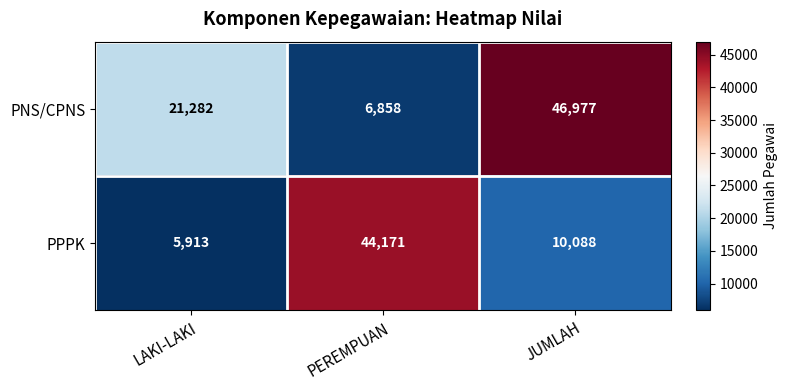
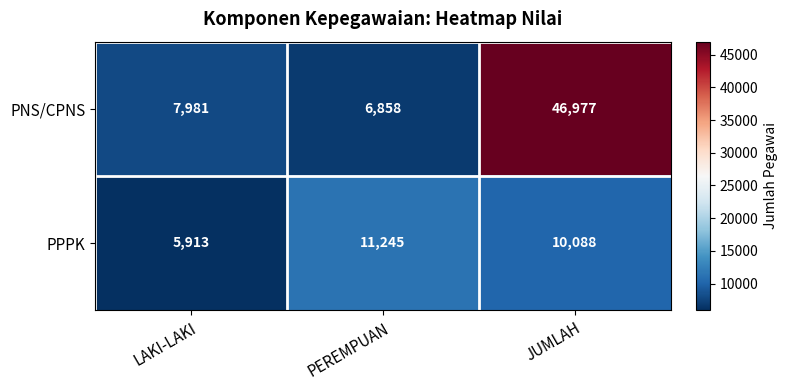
PNS/CPNS, LAKI-LAKI: 21,282 -> 7,981
PPPK, PEREMPUAN: 44,171 -> 11,245
